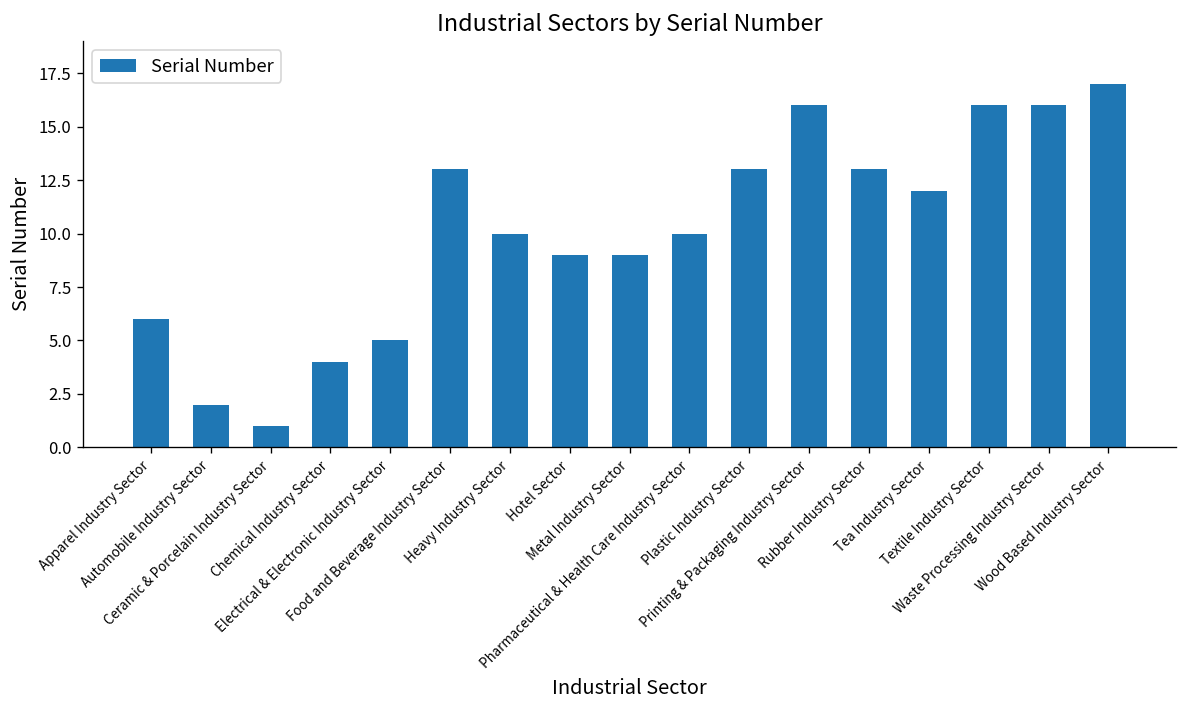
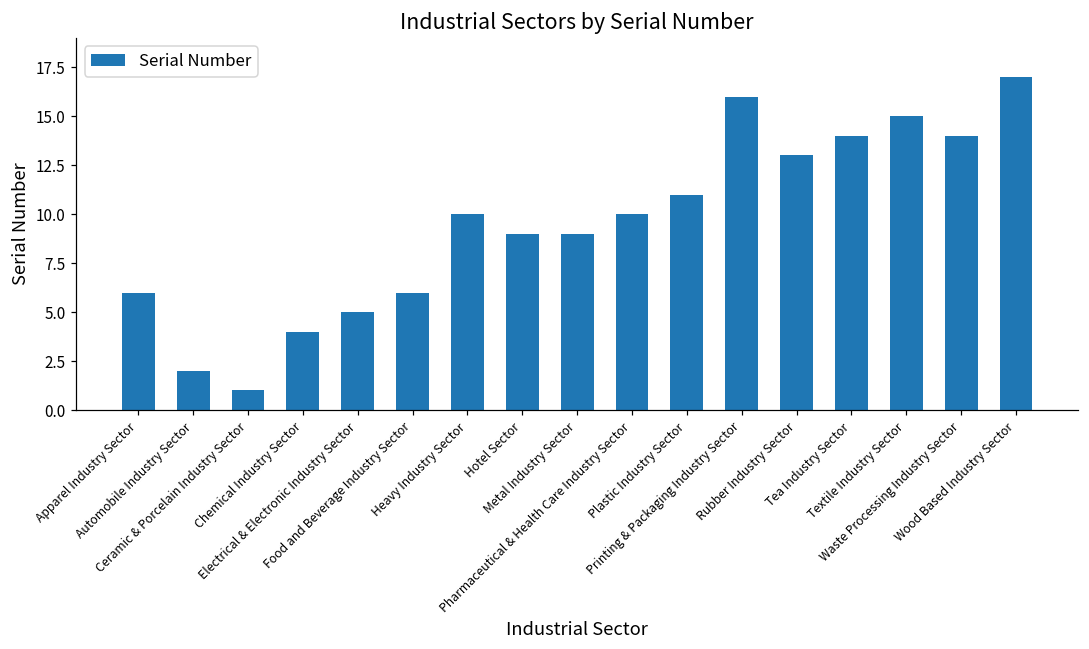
Food and Beverage Industry Sector: 13 -> 6
Plastic Industry Sector: 13 -> 11
Tea Industry Sector: 12 -> 14
Textile Industry Sector: 16 -> 15
Waste Processing Industry Sector: 16 -> 14
